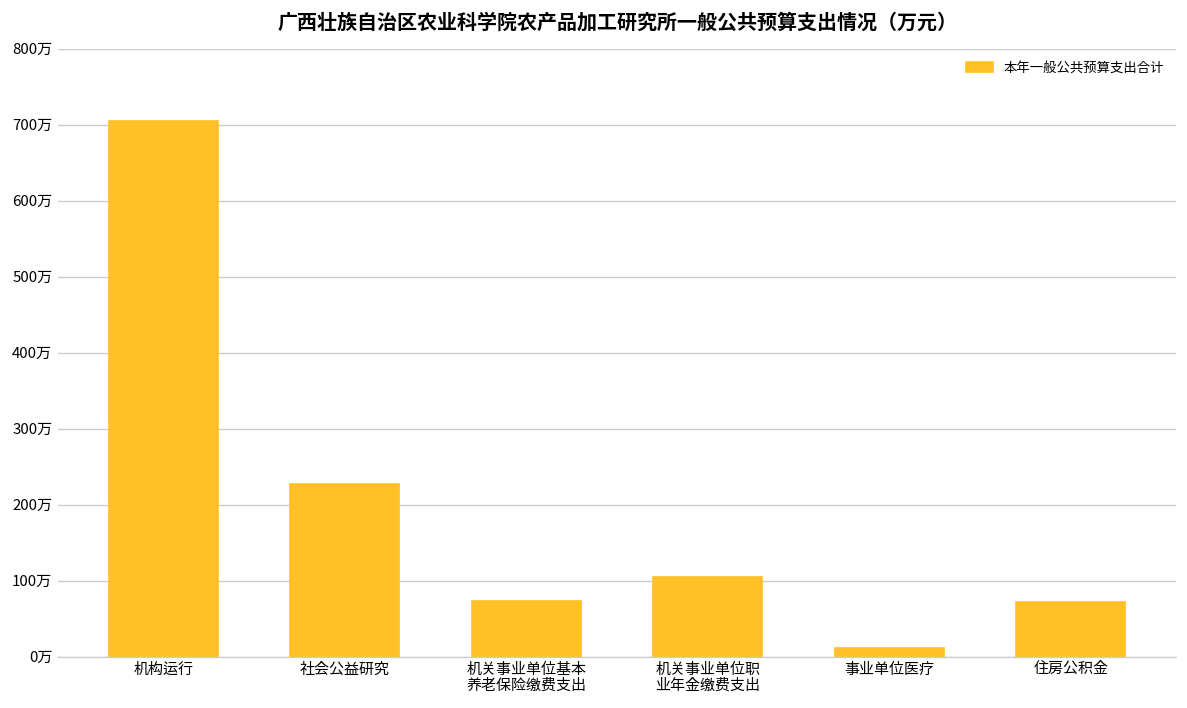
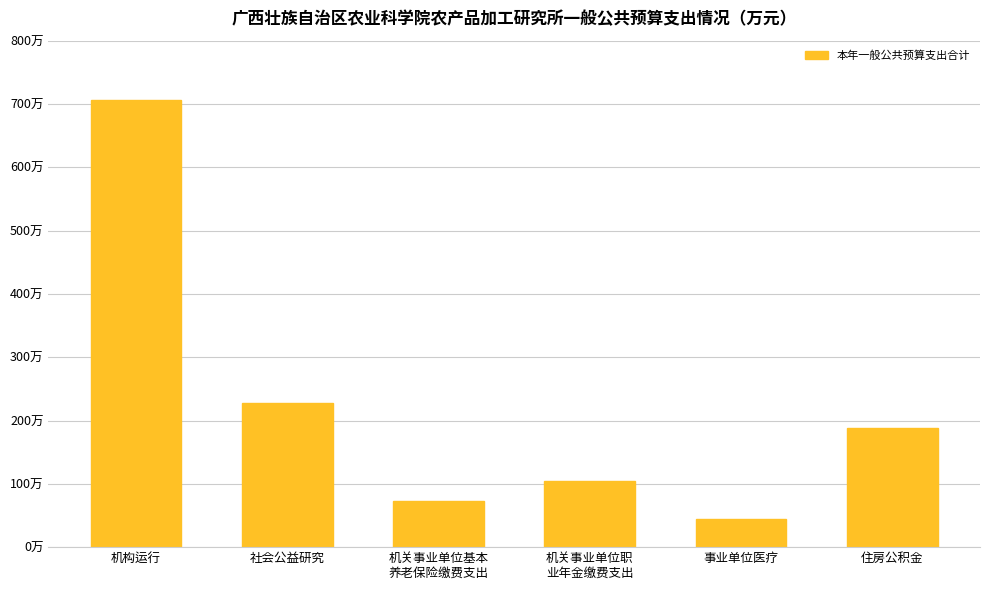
事业单位医疗: 10万 -> 40万
住房公积金: 70万 -> 190万
